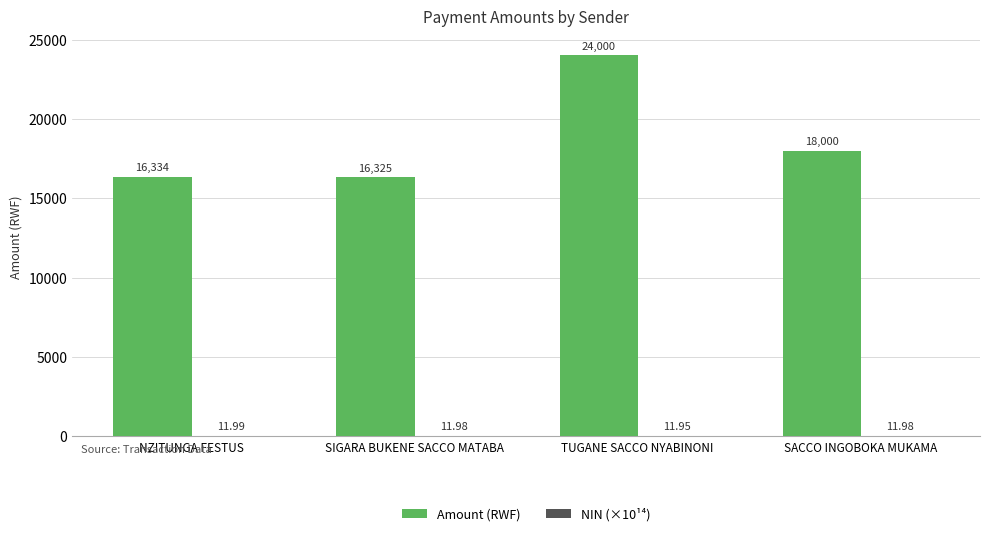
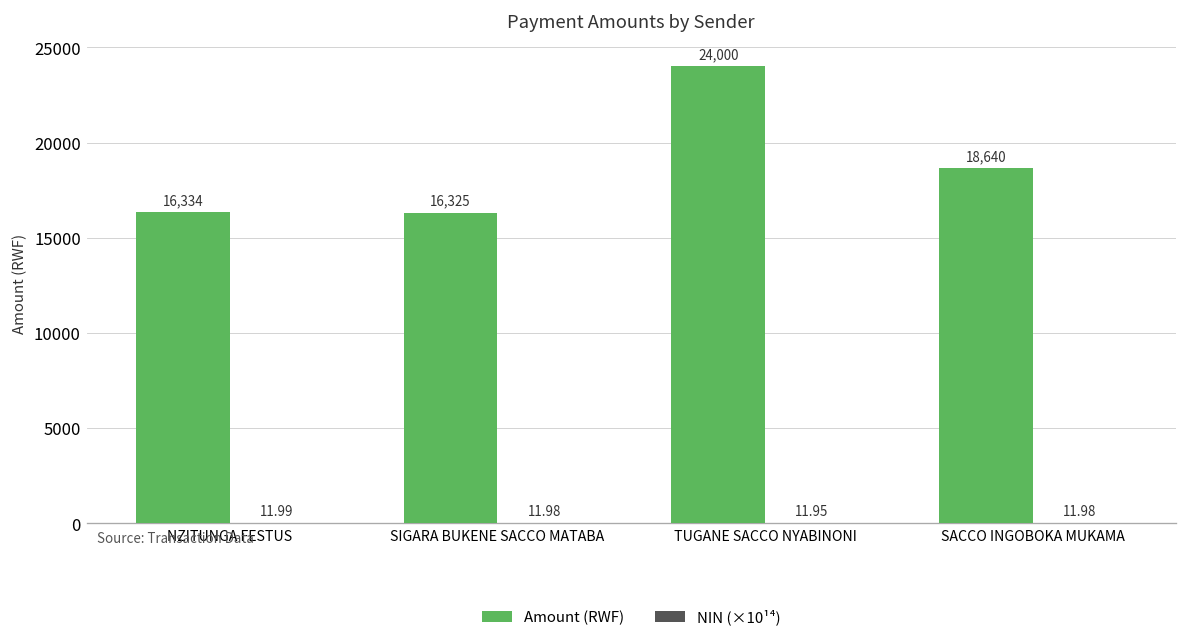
Amount (RWF), SACCO INGOBOKA MUKAMA: 18,000 -> 18,640
